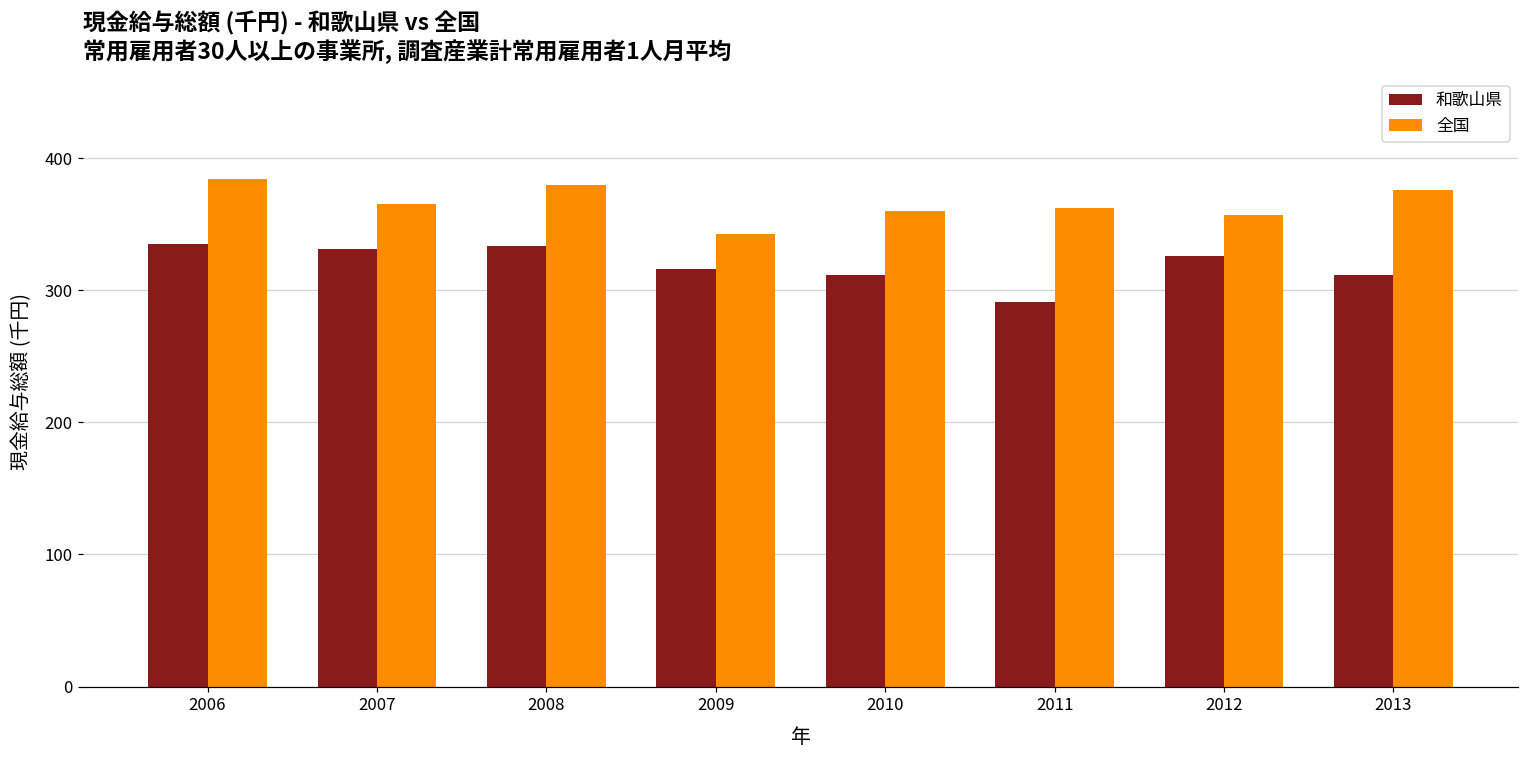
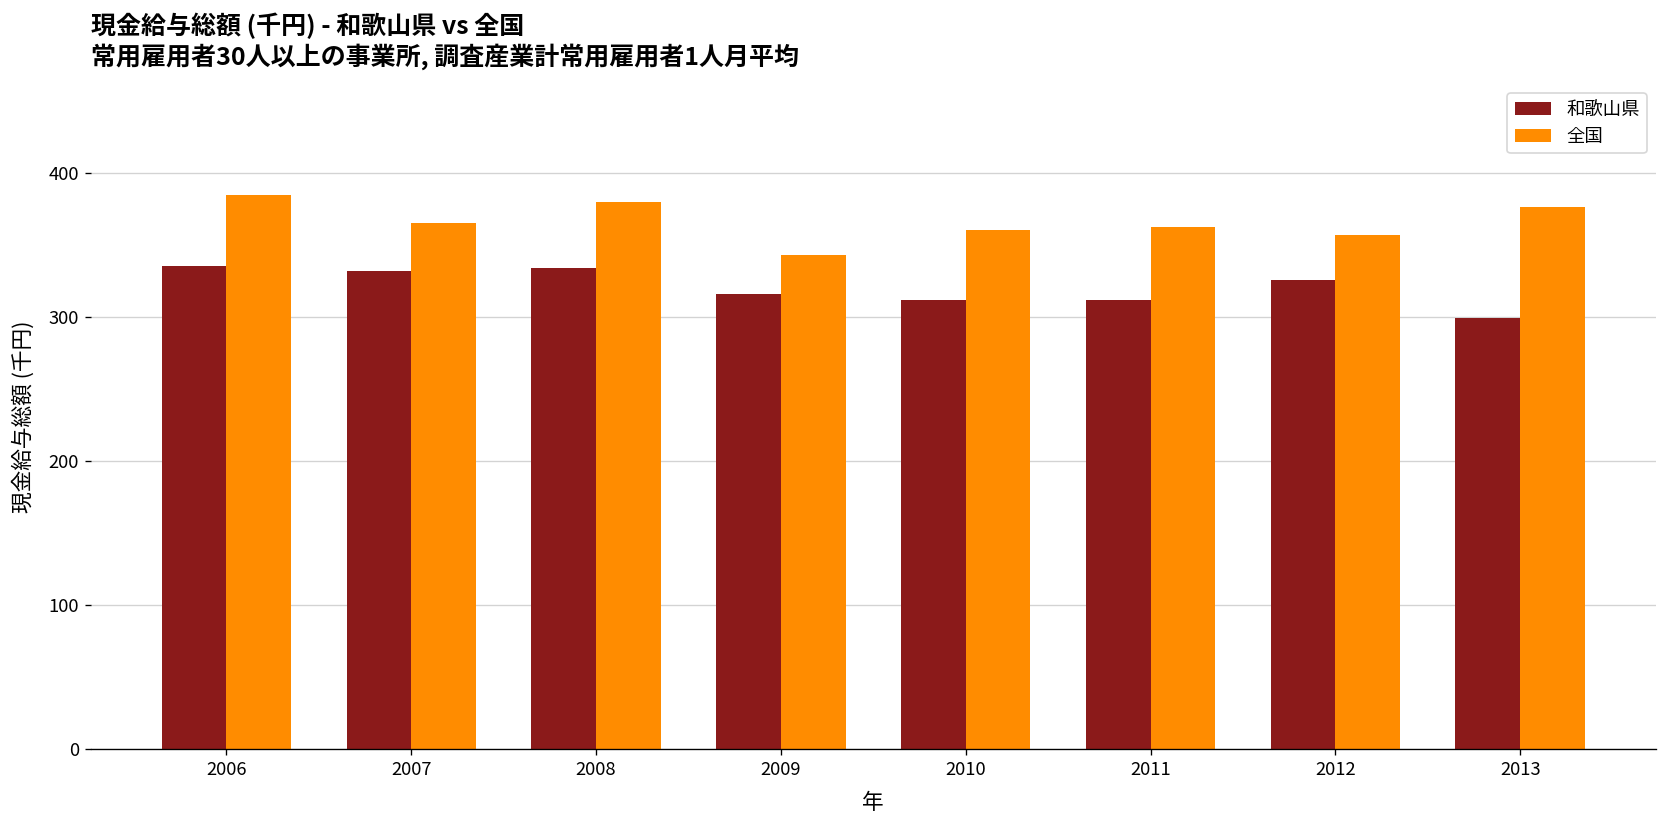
和歌山県, 2011: 291 -> 311
和歌山県, 2013: 312 -> 299
